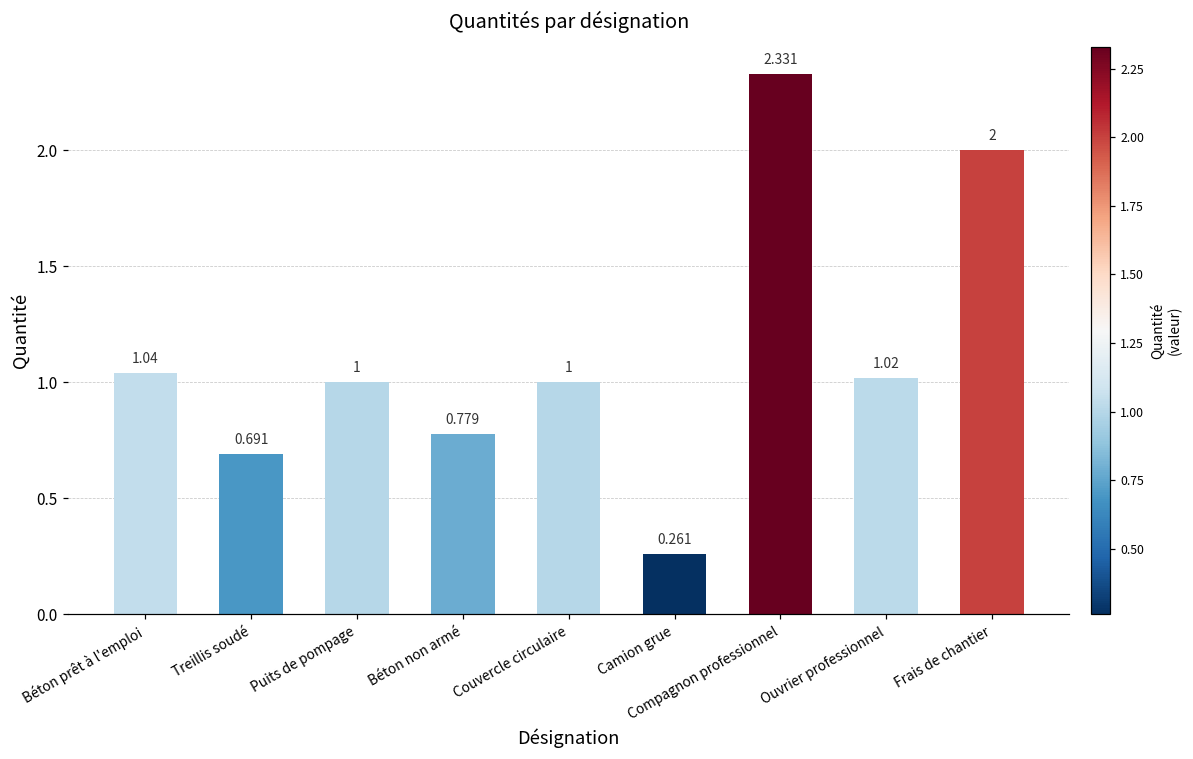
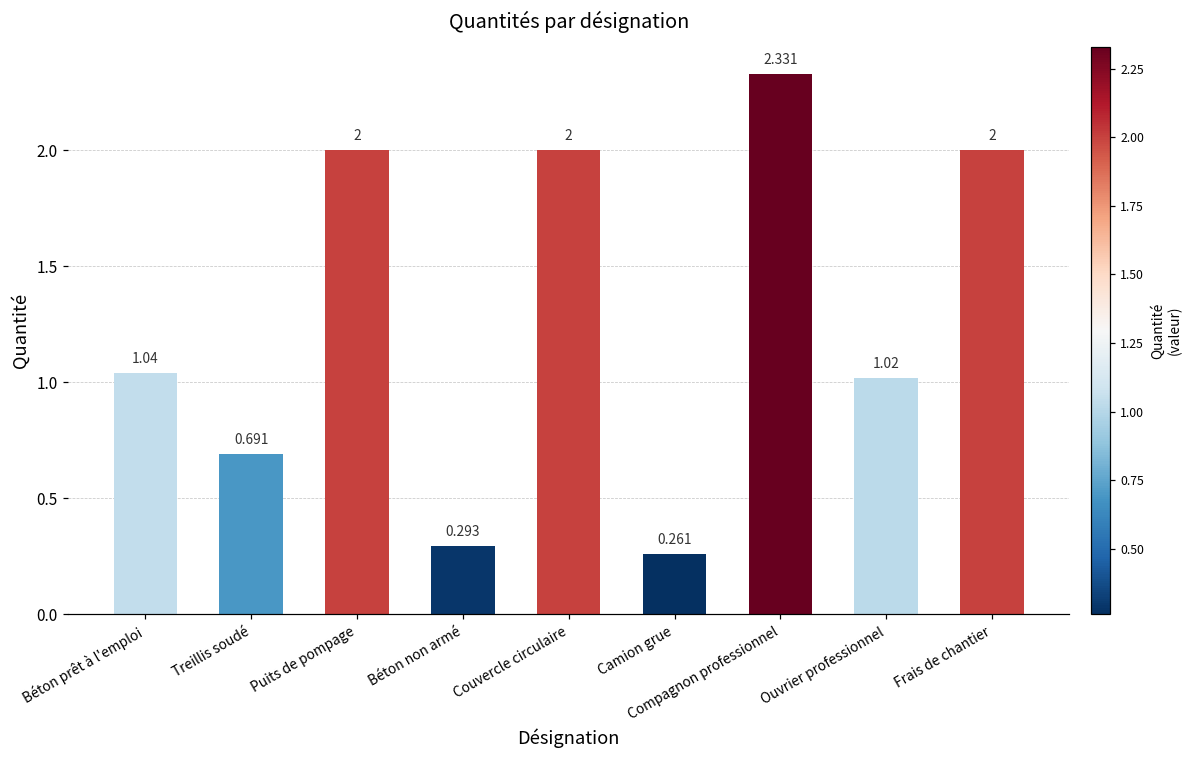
Puits de pompage: 1 -> 2
Béton non armé: 0.779 -> 0.293
Couvercle circulaire: 1 -> 2
